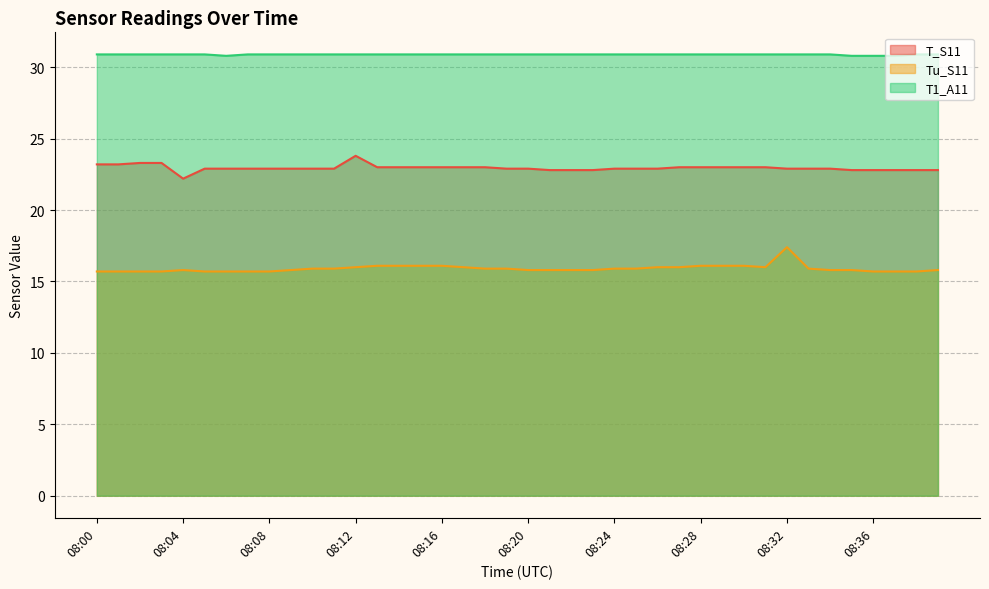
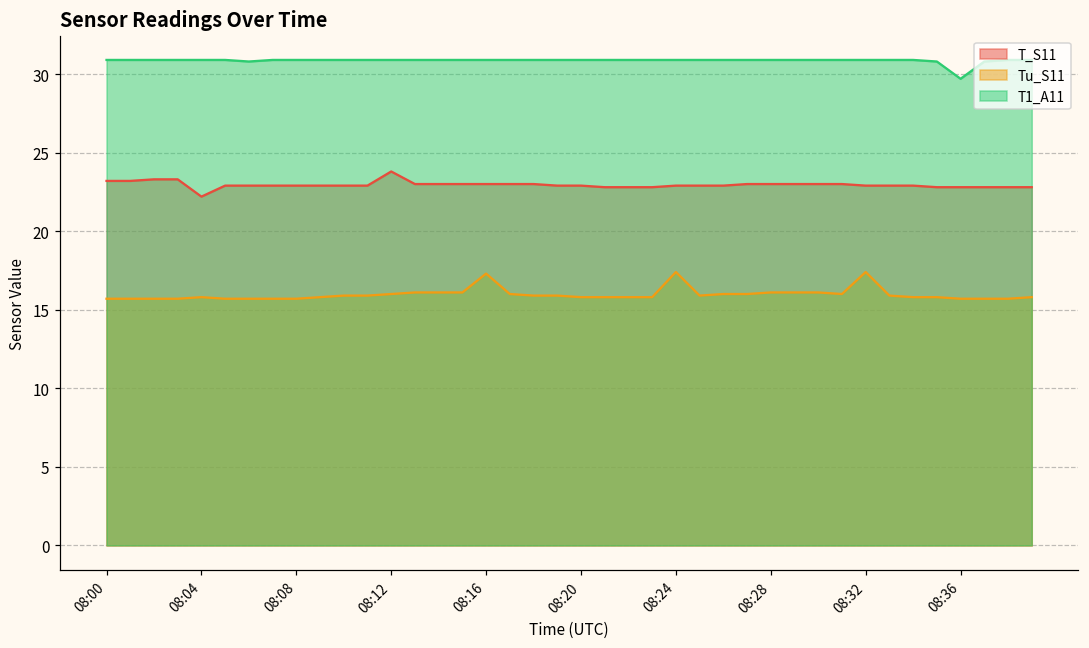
Tu_S11, 08:16: 16.1 -> 17.3
Tu_S11, 08:24: 15.9 -> 17.4
T1_A11, 08:36: 30.8 -> 29.7
